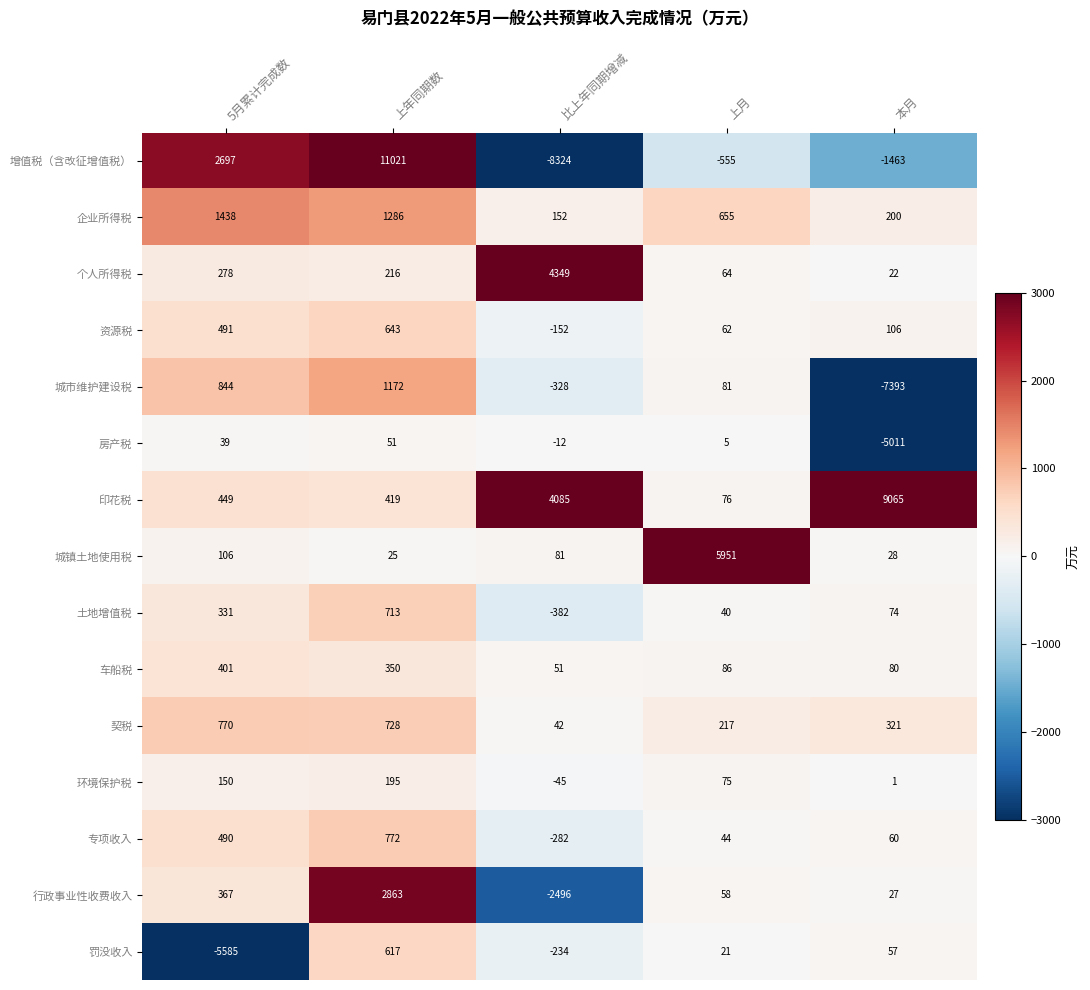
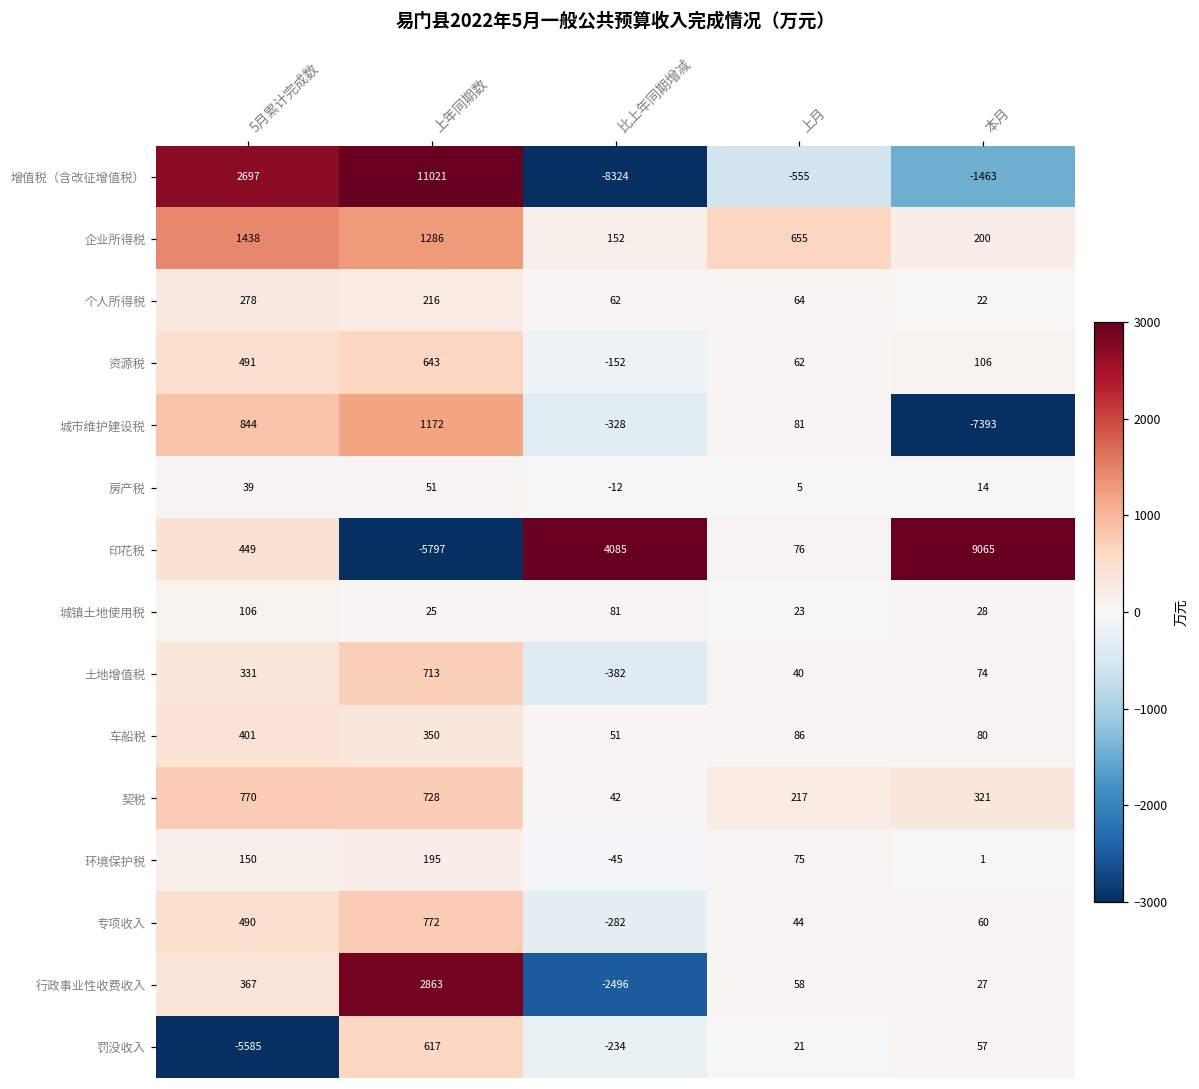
个人所得税, 比上年同期增减: 4349 -> 62
房产税, 本月: -5011 -> 14
印花税, 上年同期数: 419 -> -5797
城镇土地使用税, 上月: 5951 -> 23
